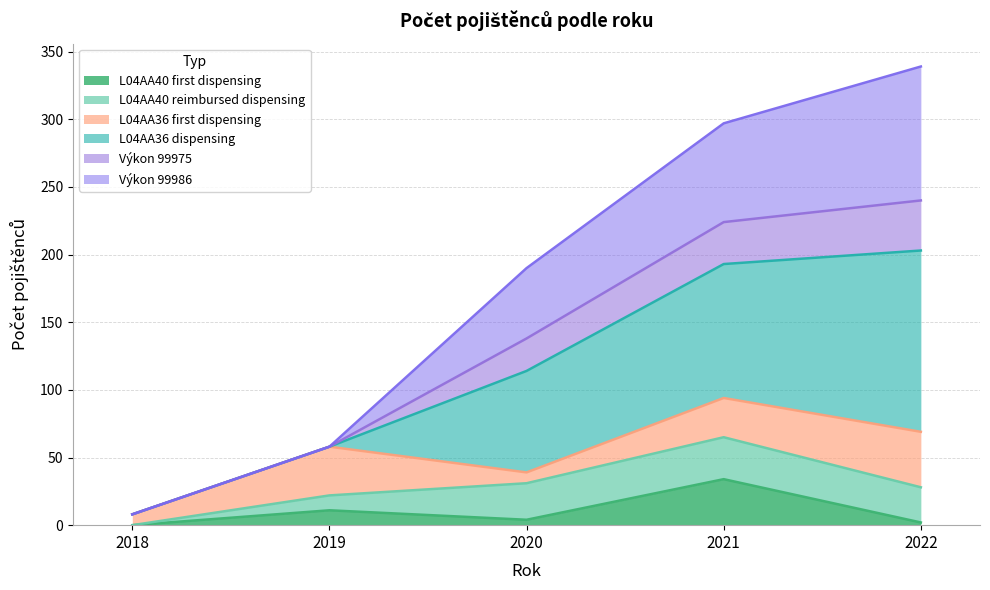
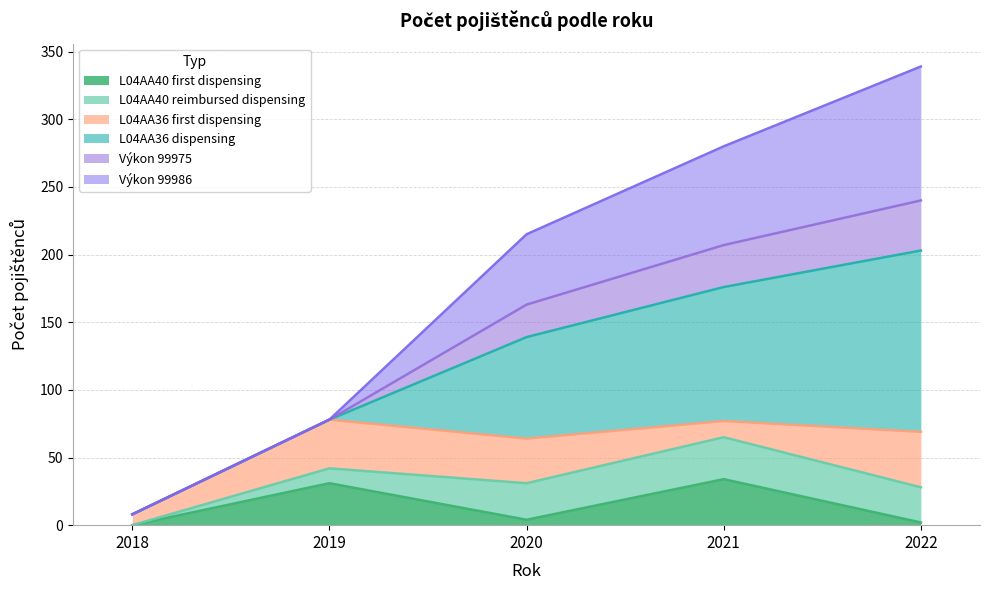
L04AA40 first dispensing, 2019: 11 -> 31
L04AA36 first dispensing, 2020: 8 -> 33
L04AA36 first dispensing, 2021: 29 -> 12
